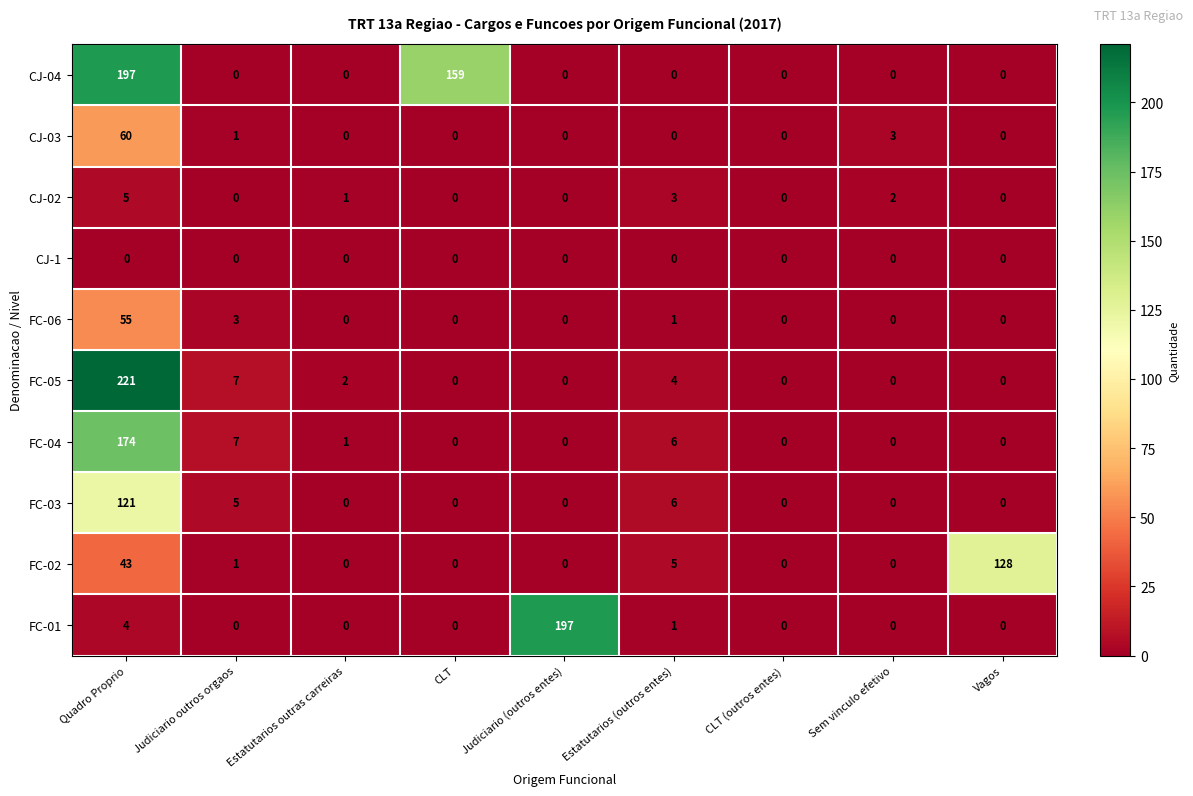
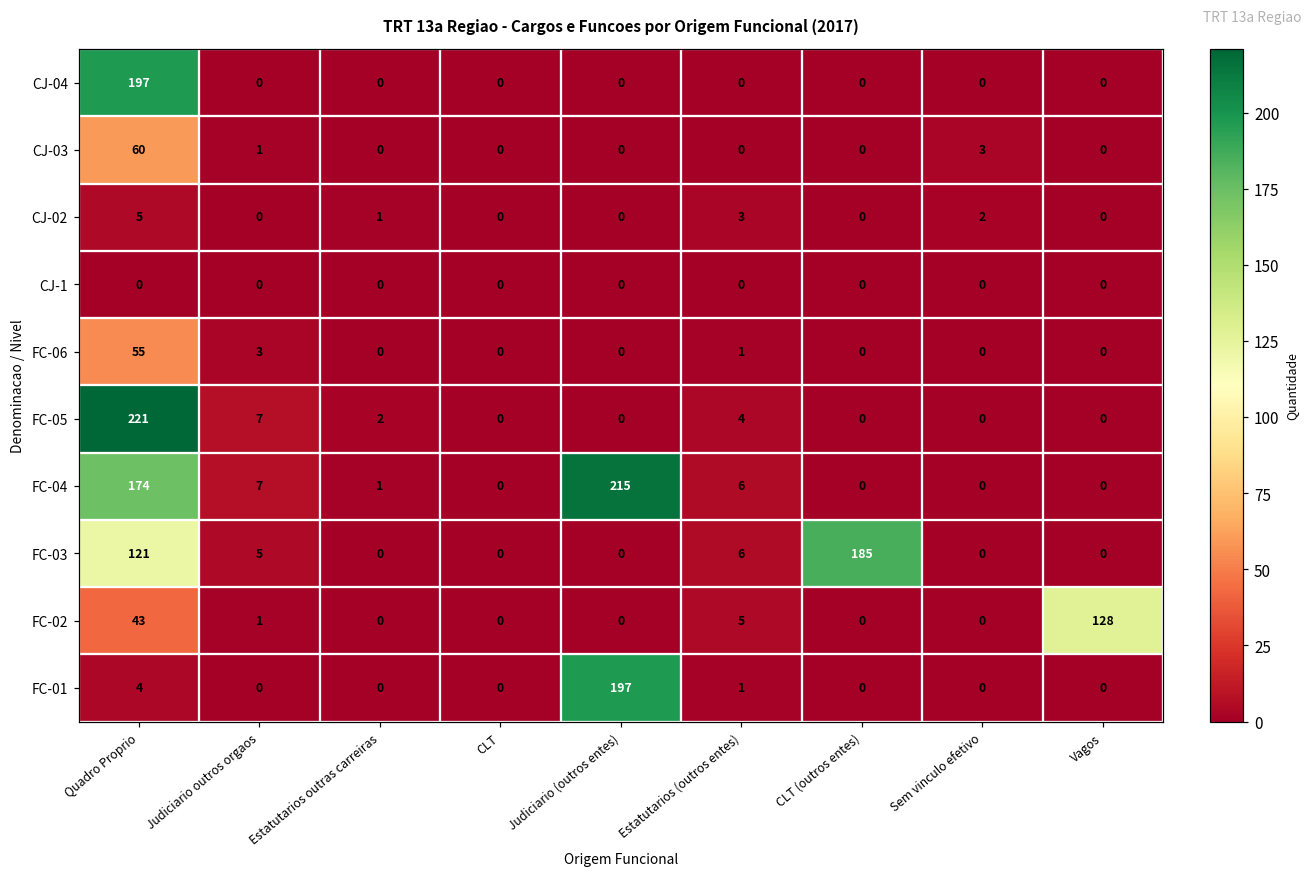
CJ-04, CLT: 159 -> 0
FC-04, Judiciario (outros entes): 0 -> 215
FC-03, CLT (outros entes): 0 -> 185
